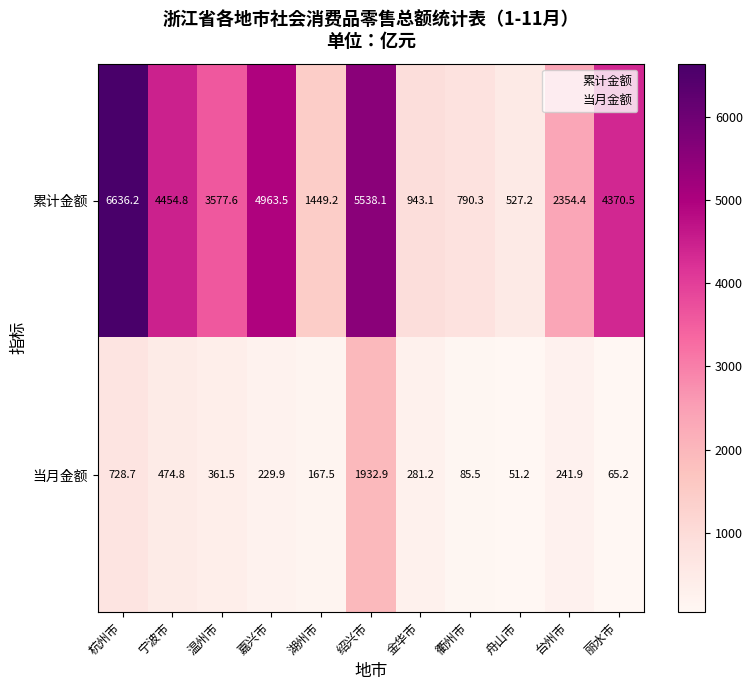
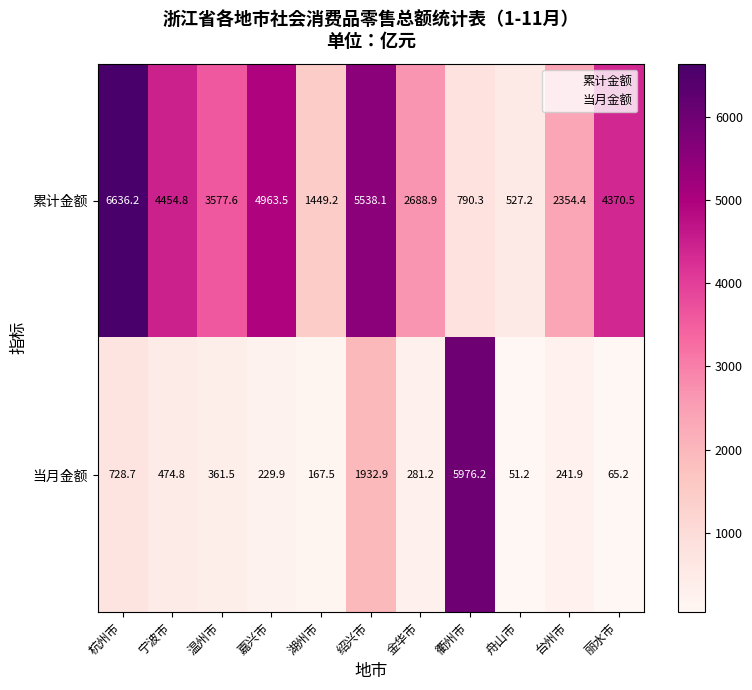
累计金额, 金华市: 943.1 -> 2688.9
当月金额, 衢州市: 85.5 -> 5976.2
